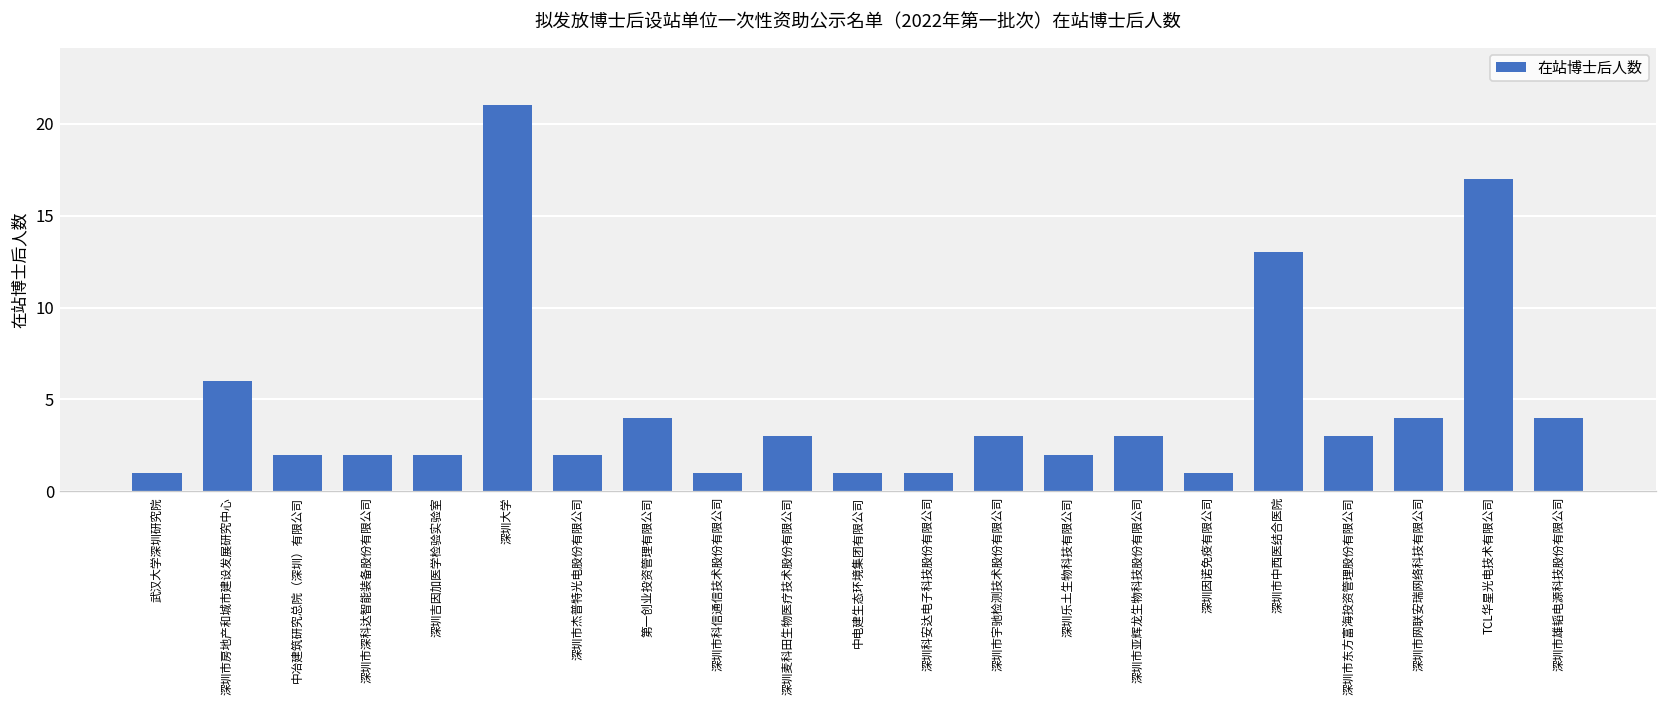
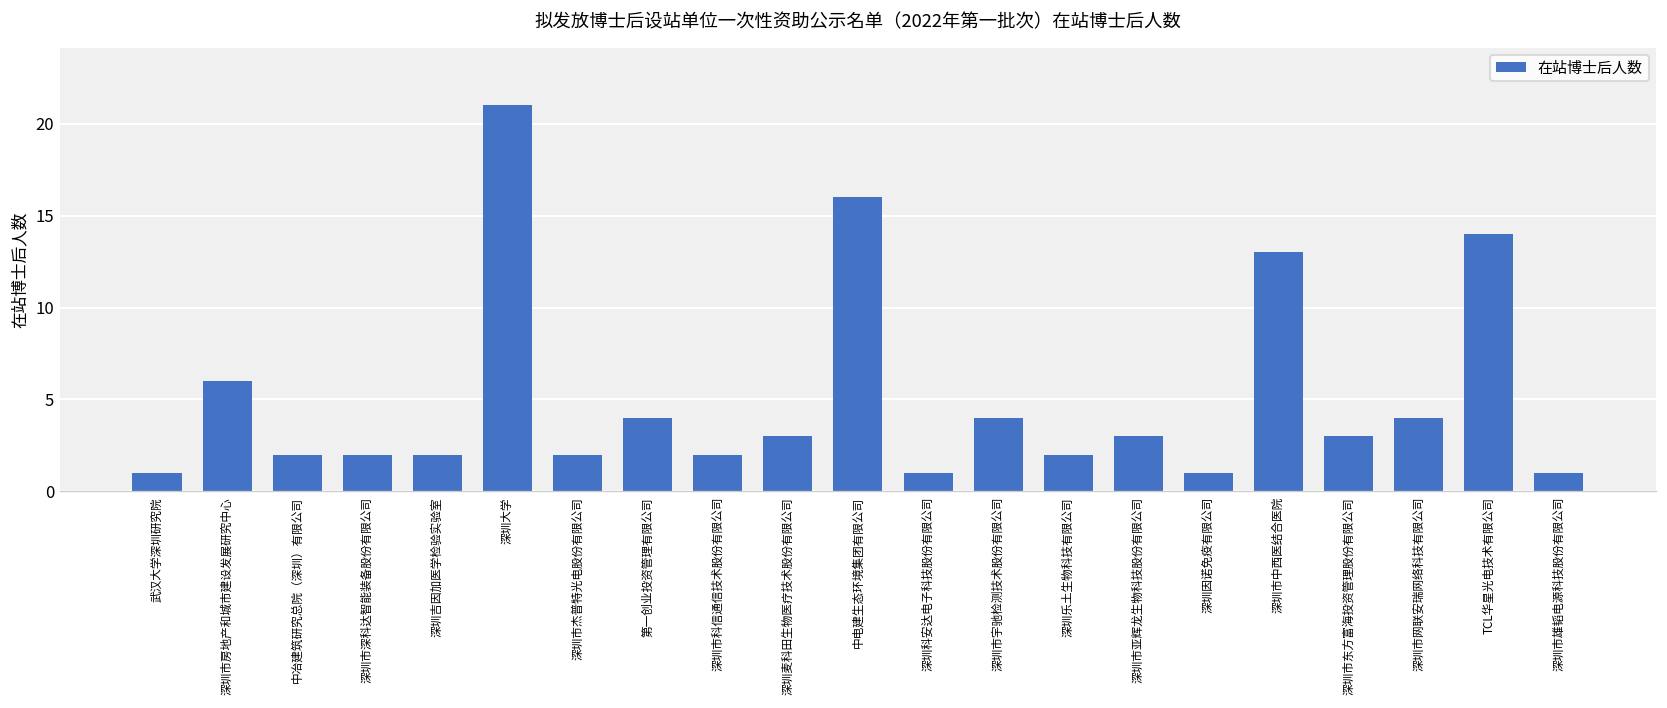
深圳市科信通信技术股份有限公司: 1 -> 2
中电建生态环境集团有限公司: 1 -> 16
深圳市宇驰检测技术股份有限公司: 3 -> 4
TCL华星光电技术有限公司: 17 -> 14
深圳市雄韬电源科技股份有限公司: 4 -> 1
